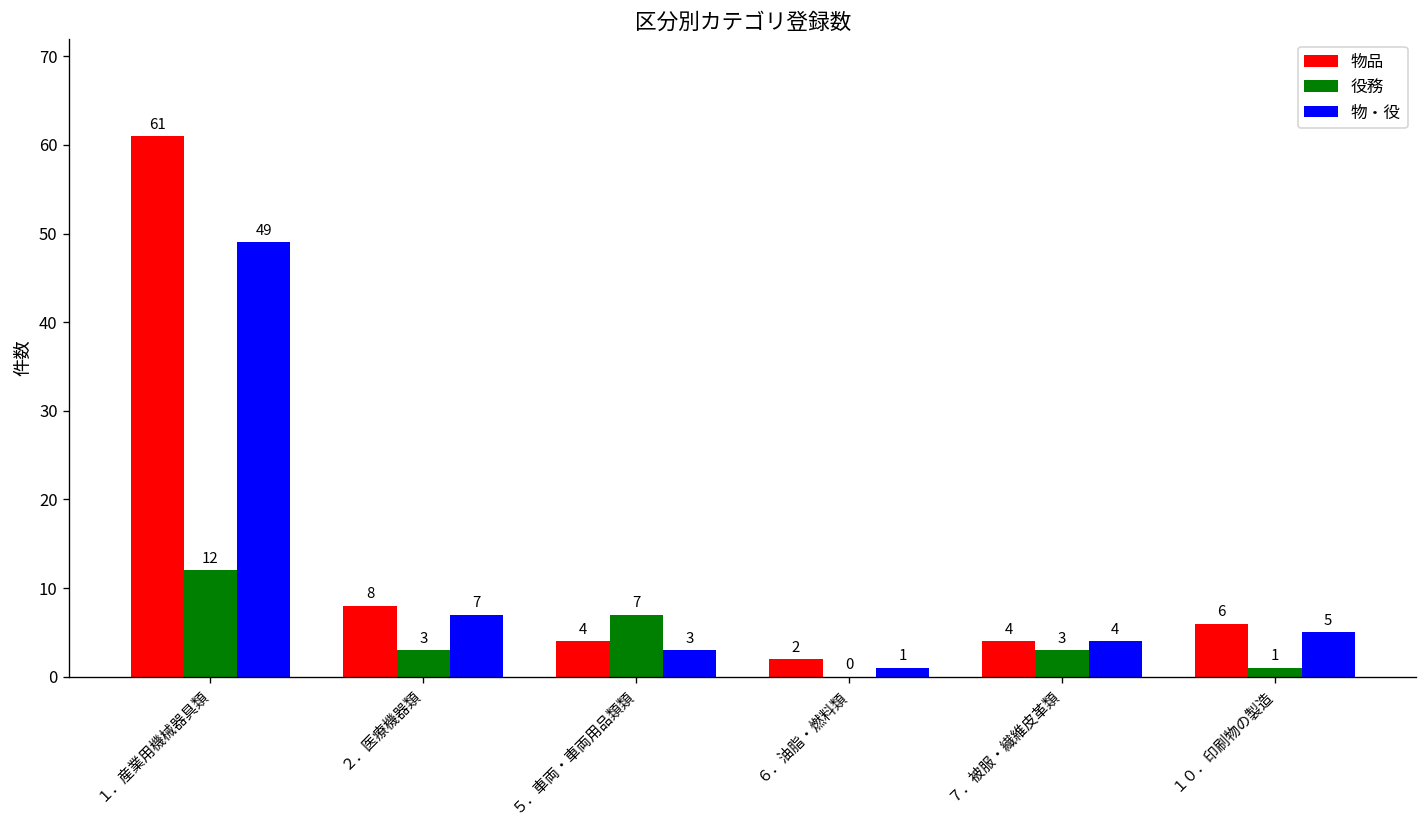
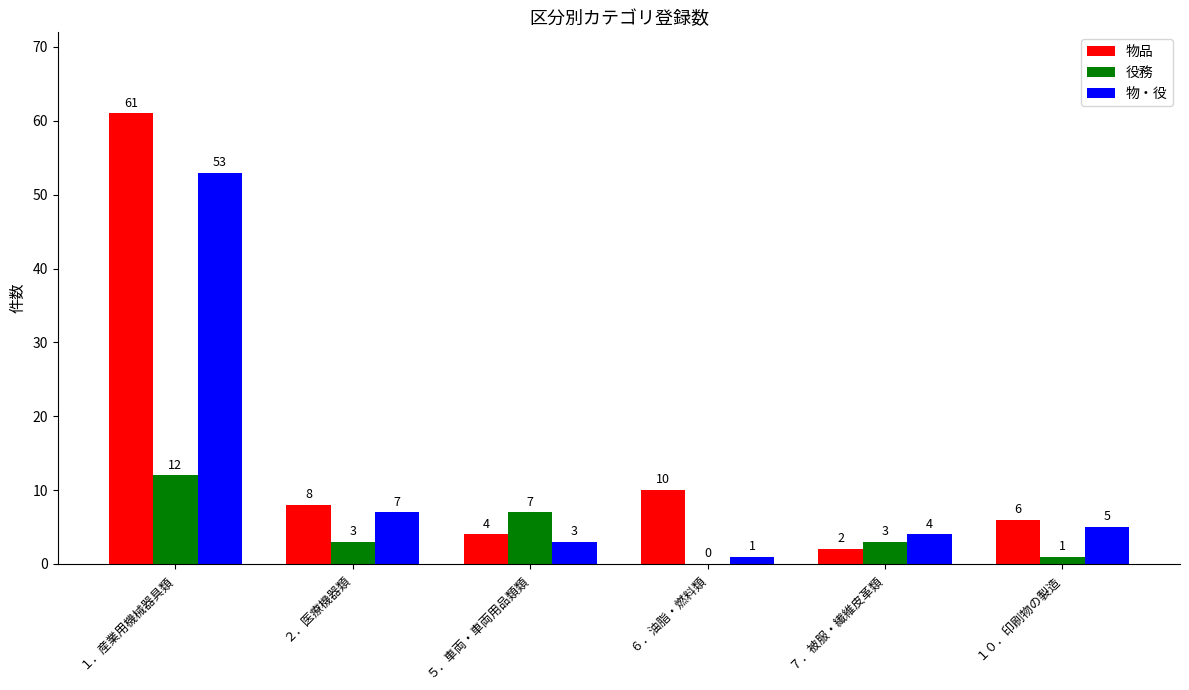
物・役, １．産業用機械器具類: 49 -> 53
物品, ６．油脂・燃料類: 2 -> 10
物品, ７．被服・繊維皮革類: 4 -> 2
